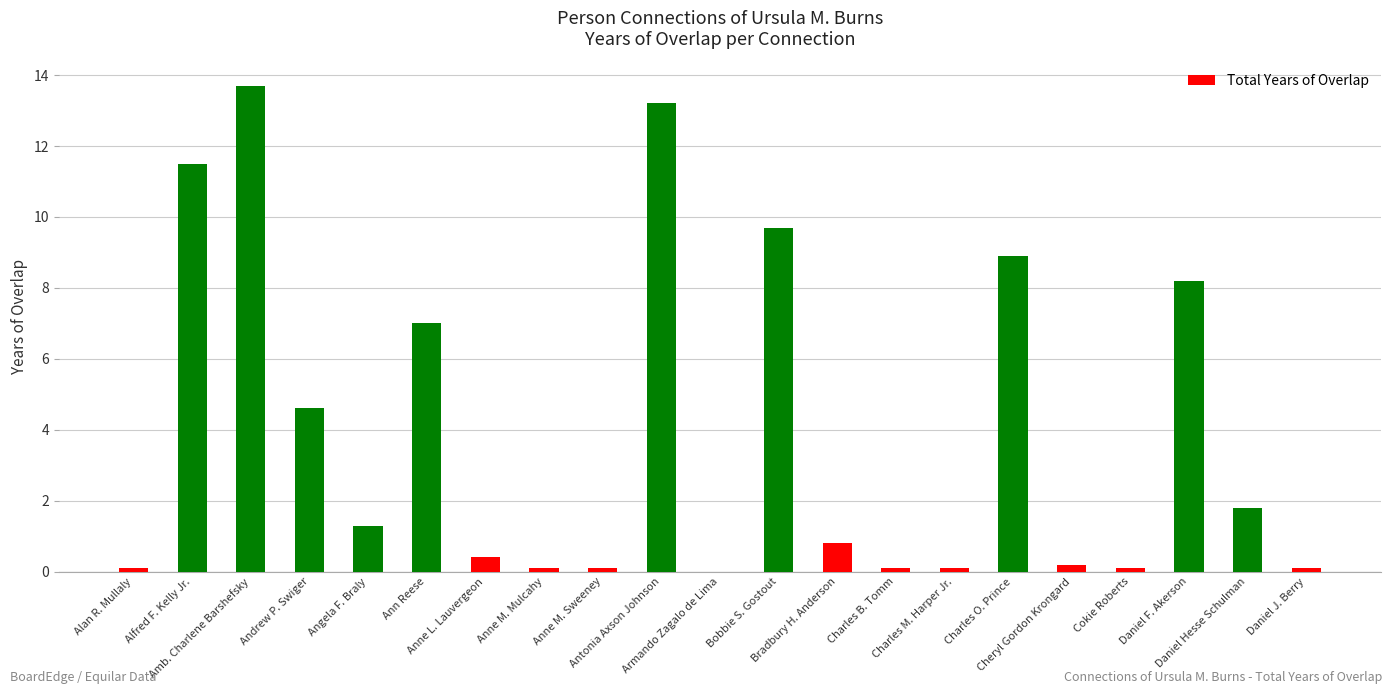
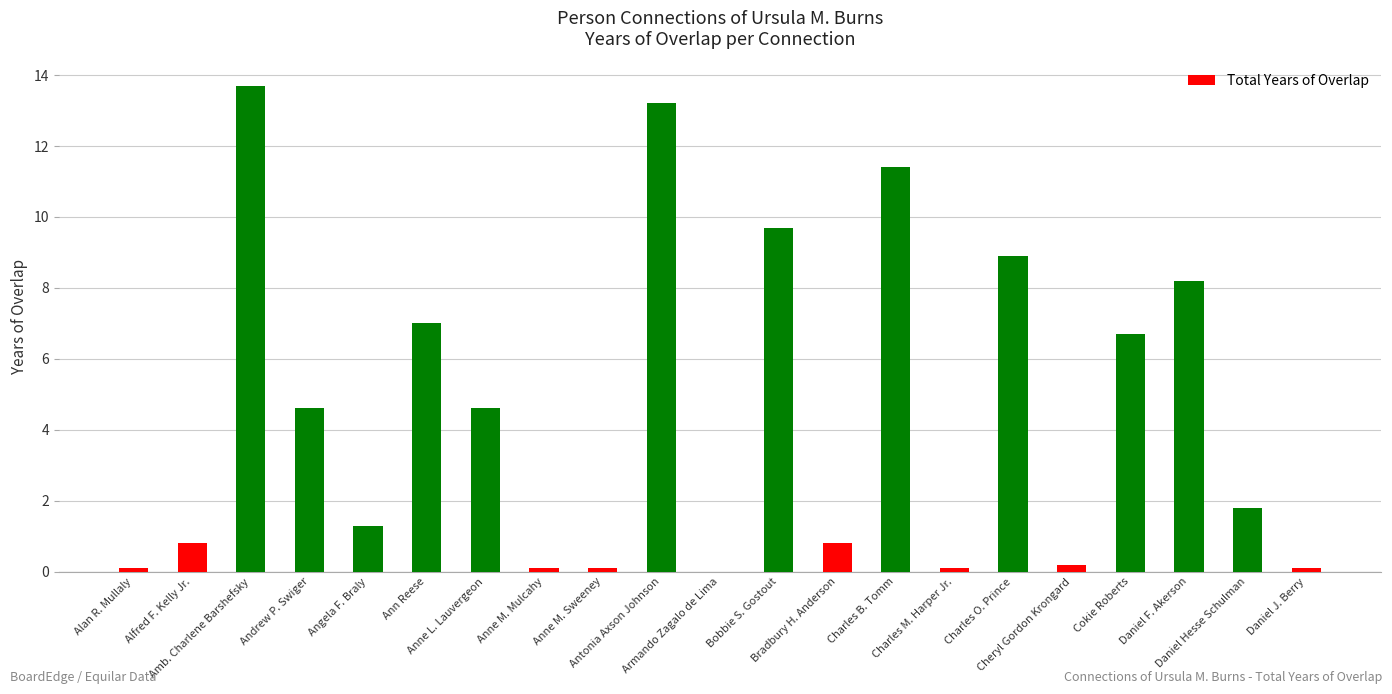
Alfred F. Kelly Jr.: 11.5 -> 0.8
Anne L. Lauvergeon: 0.4 -> 4.6
Charles B. Tomm: 0.1 -> 11.4
Cokie Roberts: 0.1 -> 6.7
